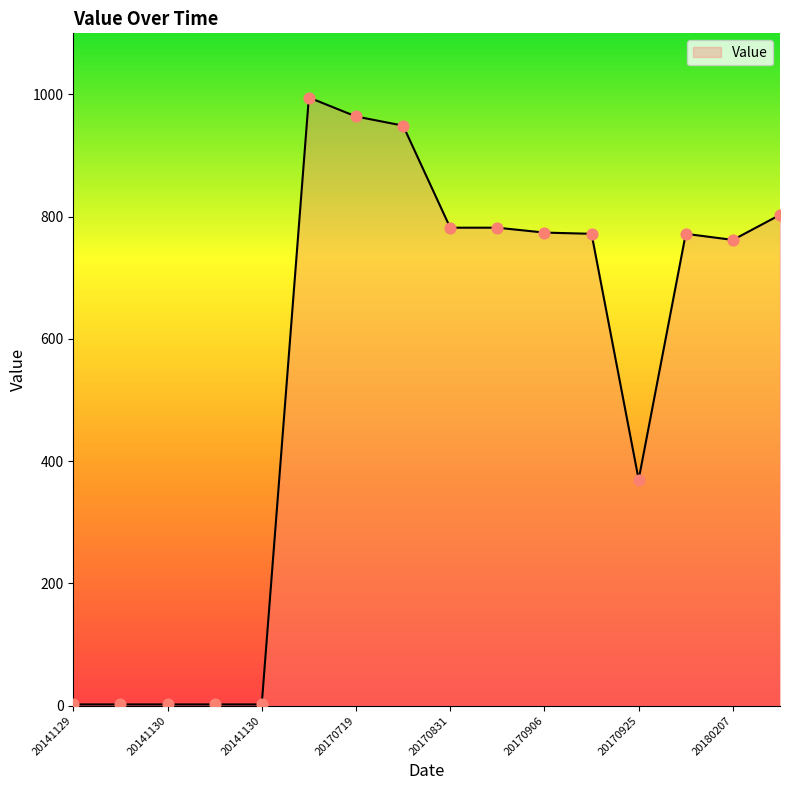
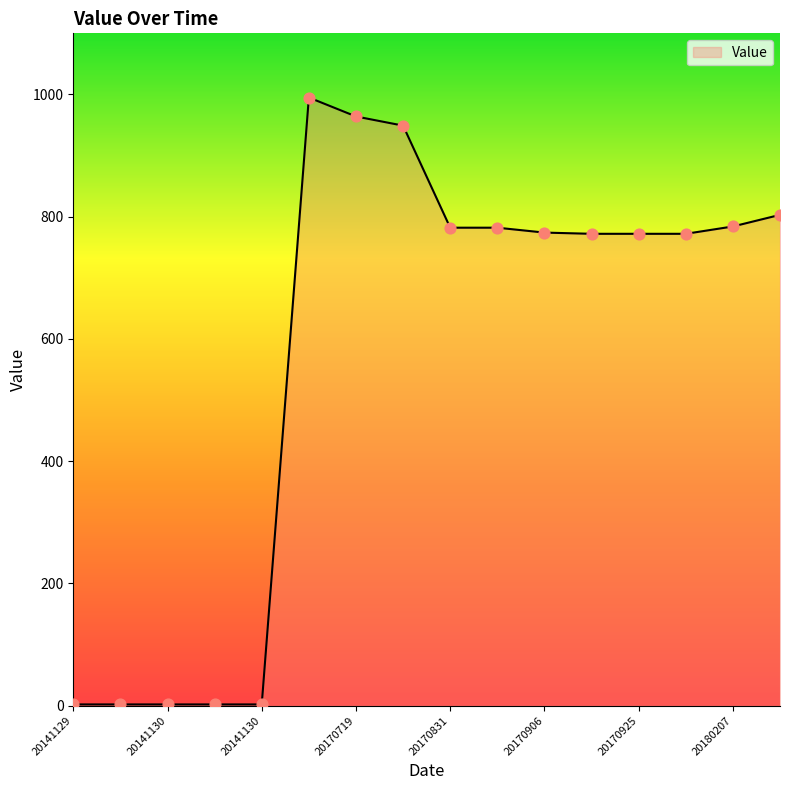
20170925: 370 -> 770
20180207: 760 -> 780
